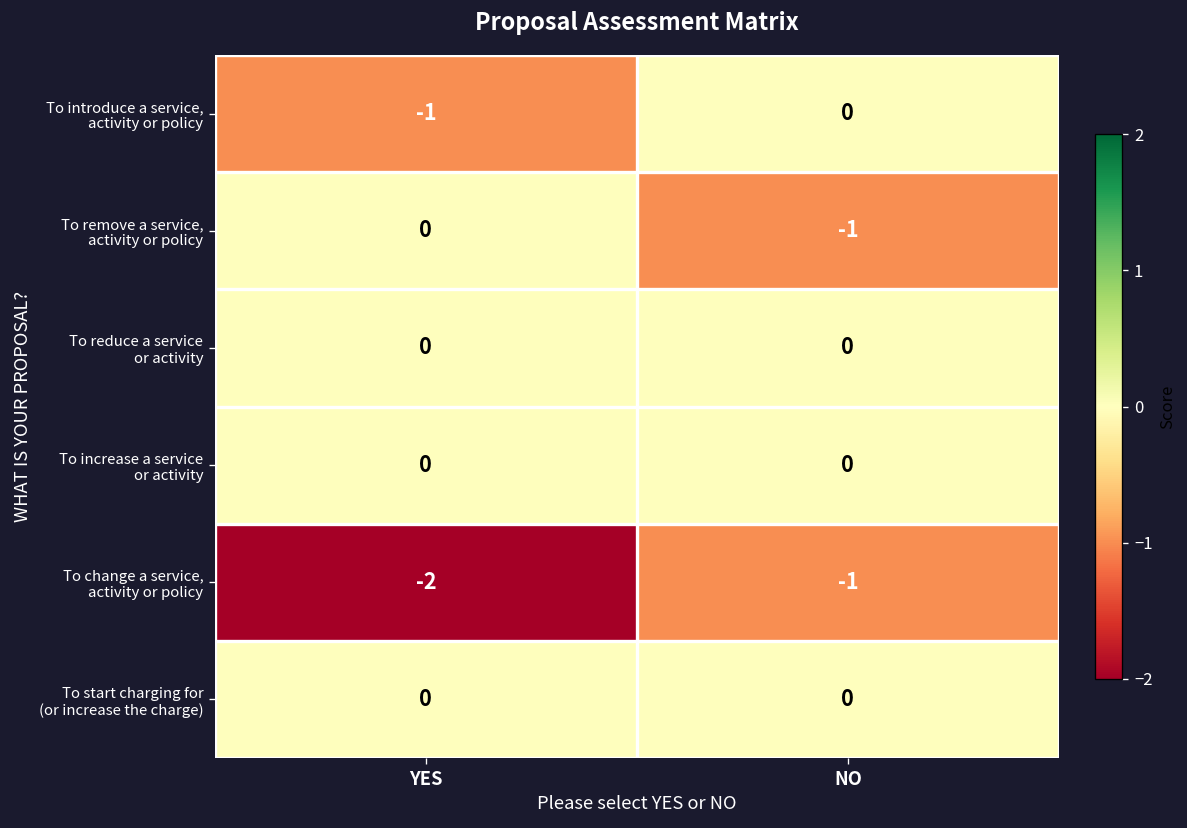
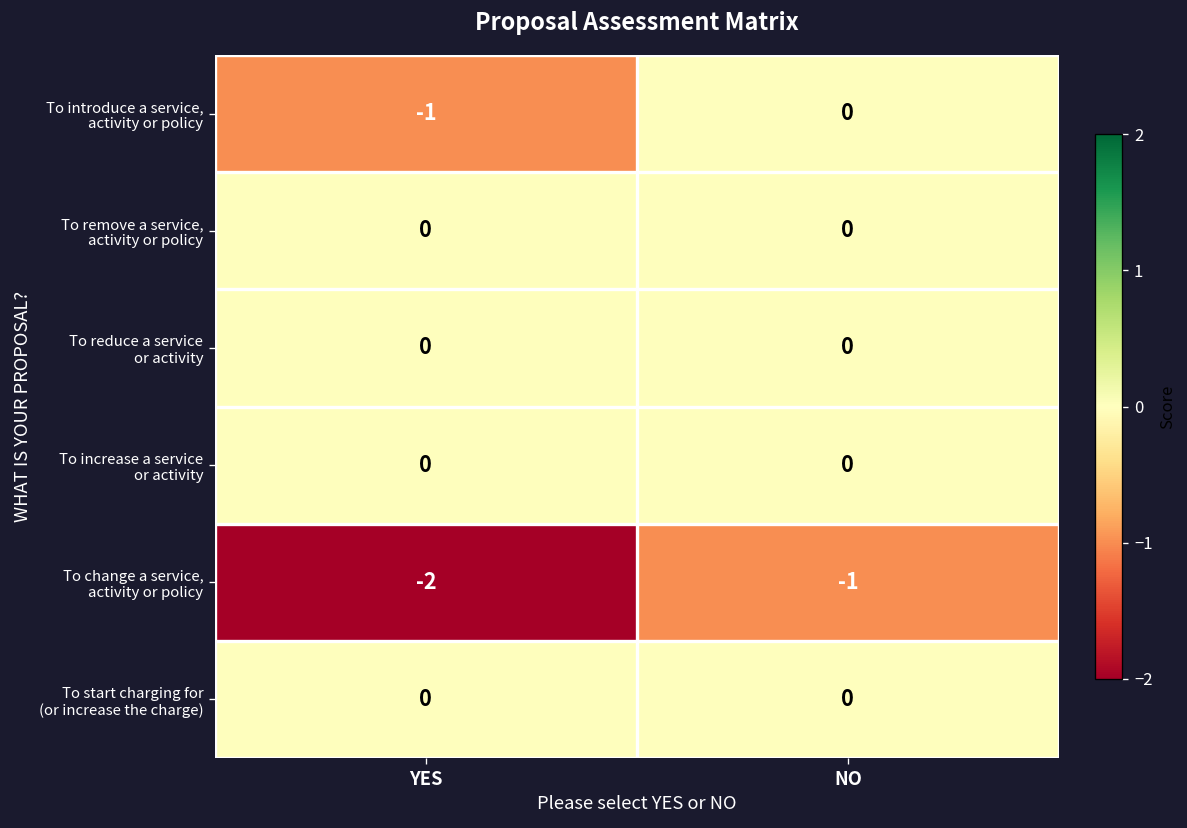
To remove a service, activity or policy, NO: -1 -> 0
